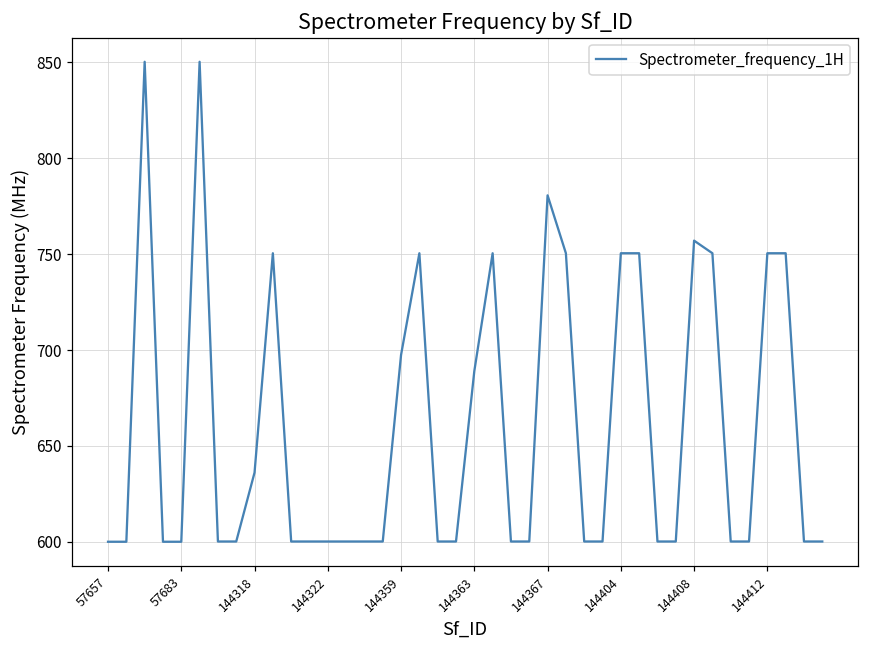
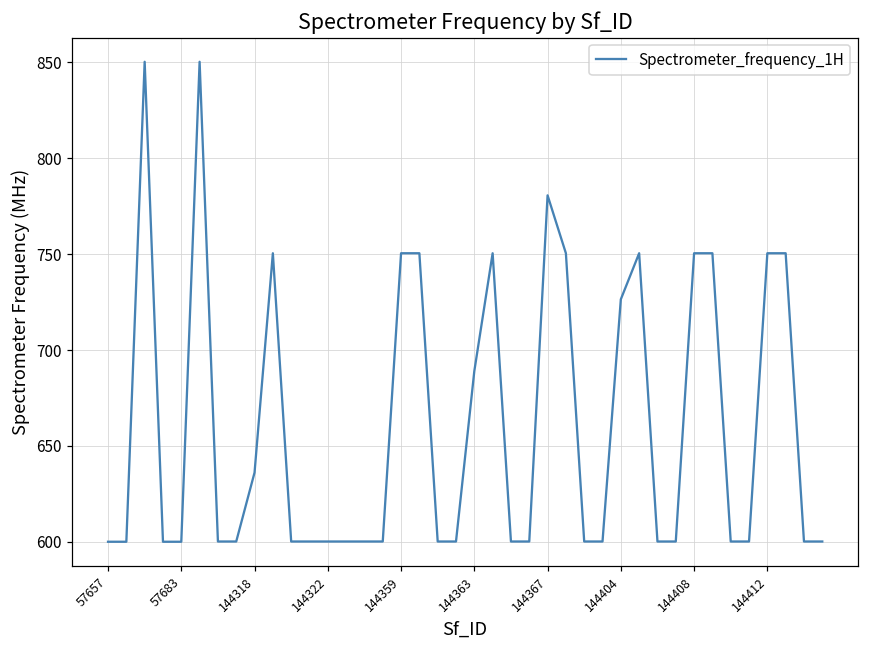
144359: 697 -> 750
144404: 750 -> 726
144408: 757 -> 750
